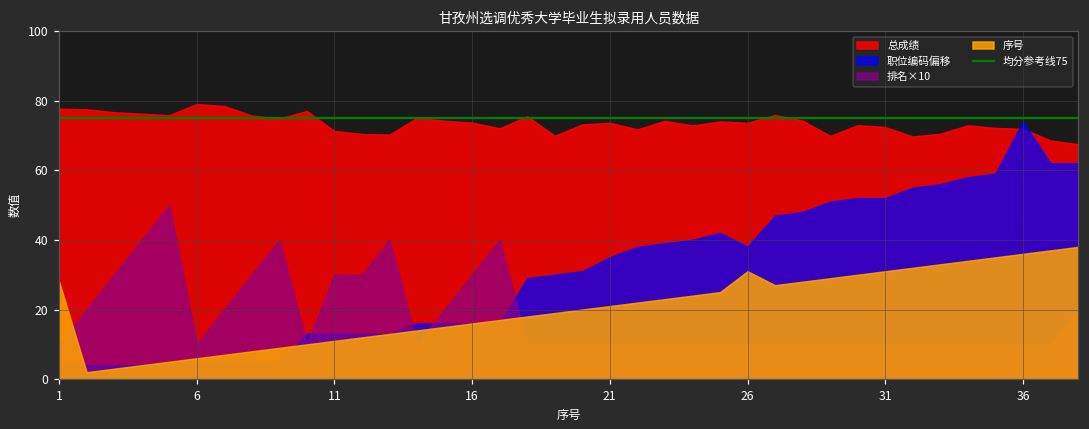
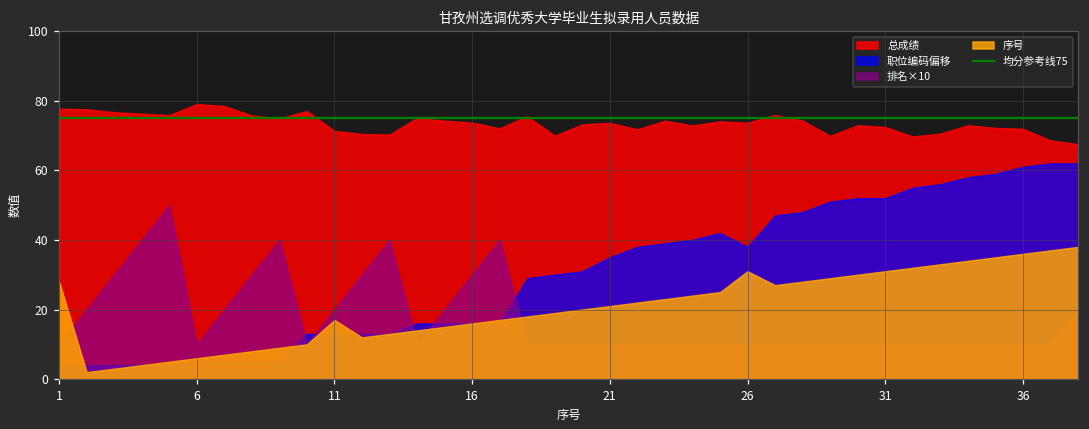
排名×10, 11: 30 -> 20
序号, 11: 11 -> 17
职位编码偏移, 36: 74 -> 61
